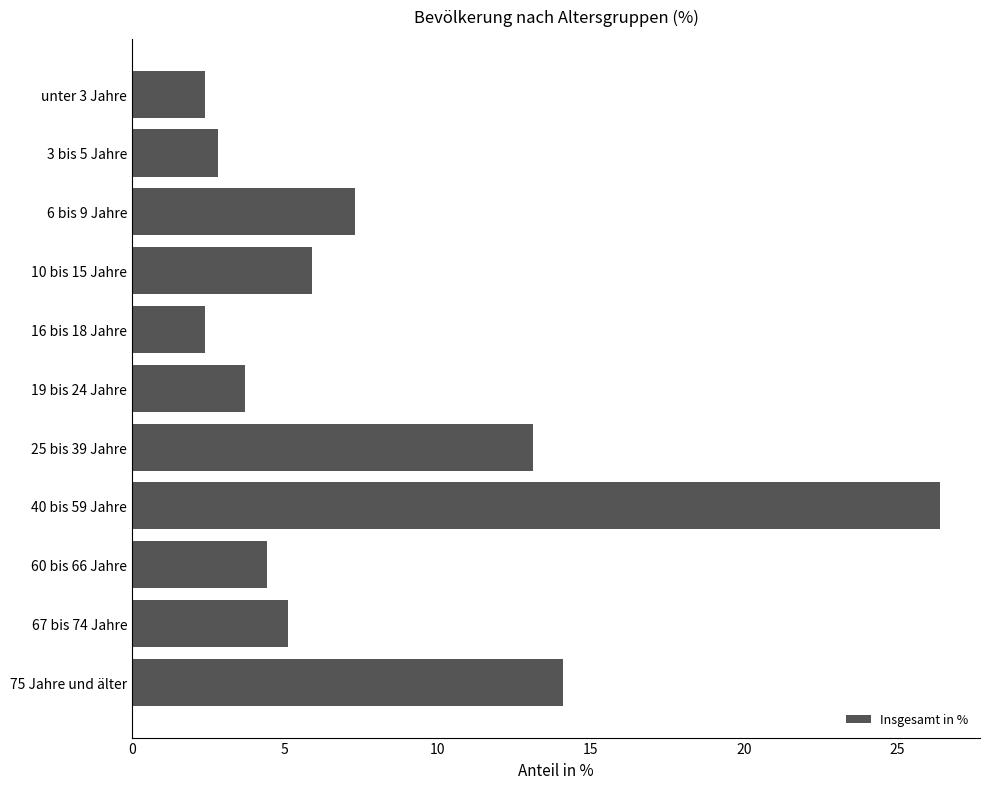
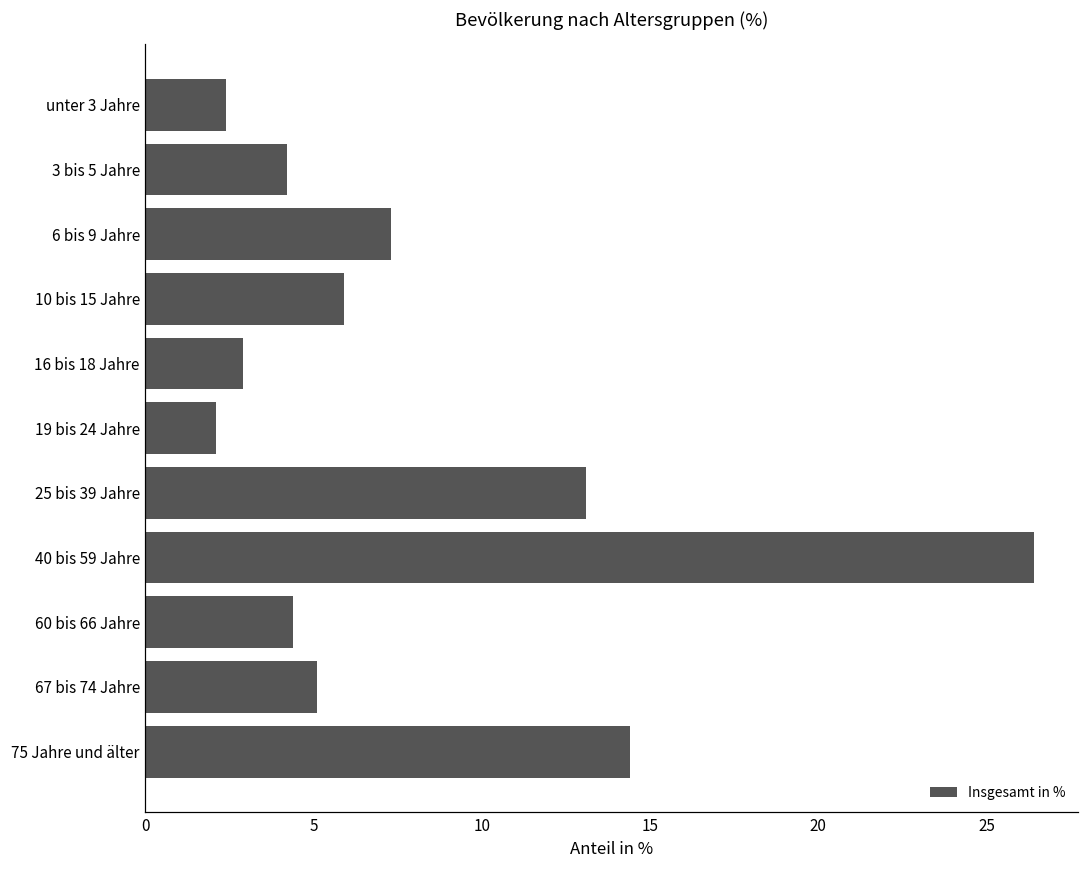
3 bis 5 Jahre: 2.8 -> 4.2
16 bis 18 Jahre: 2.4 -> 2.9
19 bis 24 Jahre: 3.7 -> 2.1
75 Jahre und älter: 14.1 -> 14.4
